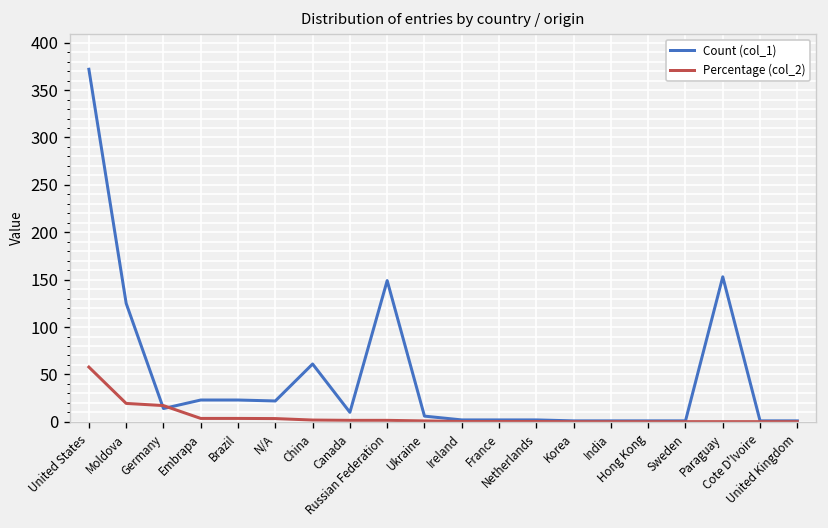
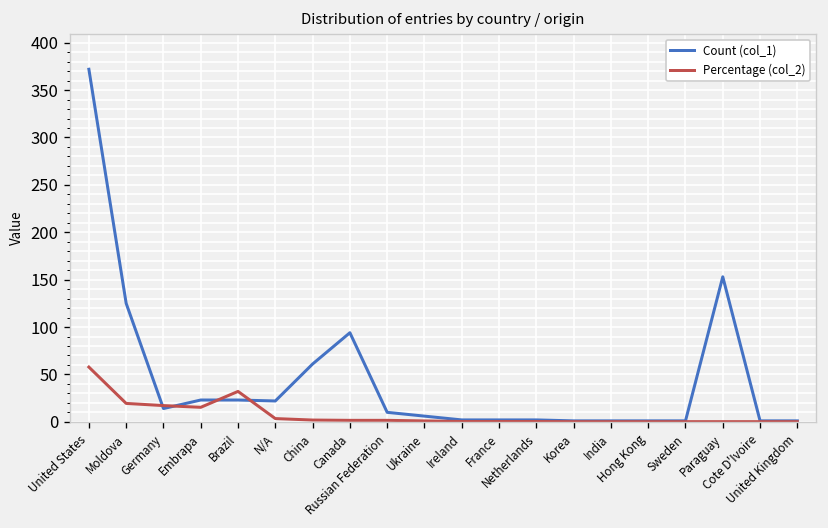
Percentage (col_2), Embrapa: 0 -> 20
Percentage (col_2), Brazil: 0 -> 30
Count (col_1), Canada: 10 -> 90
Count (col_1), Russian Federation: 150 -> 10
